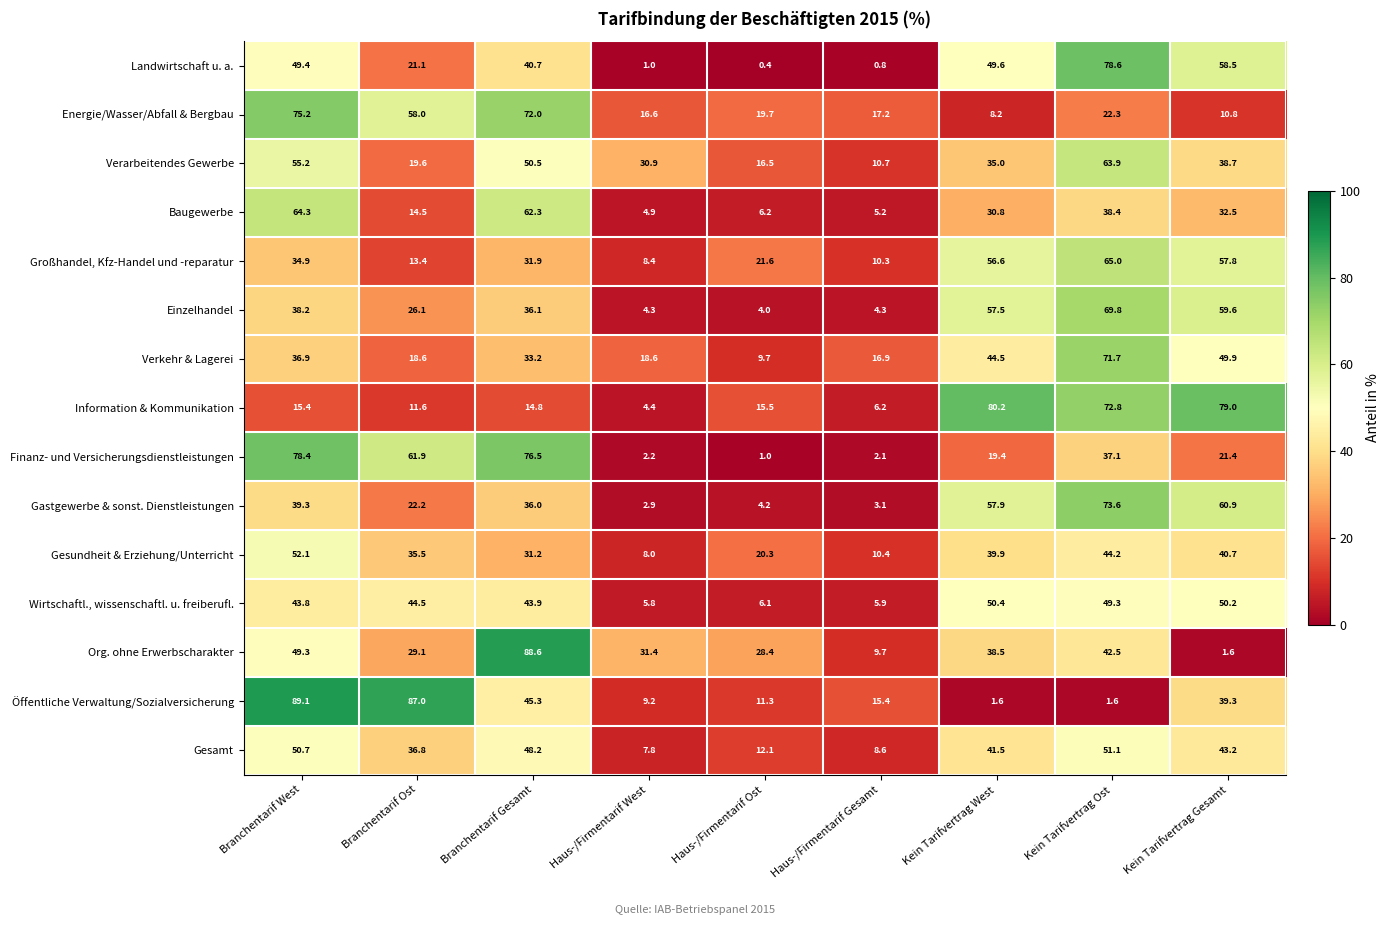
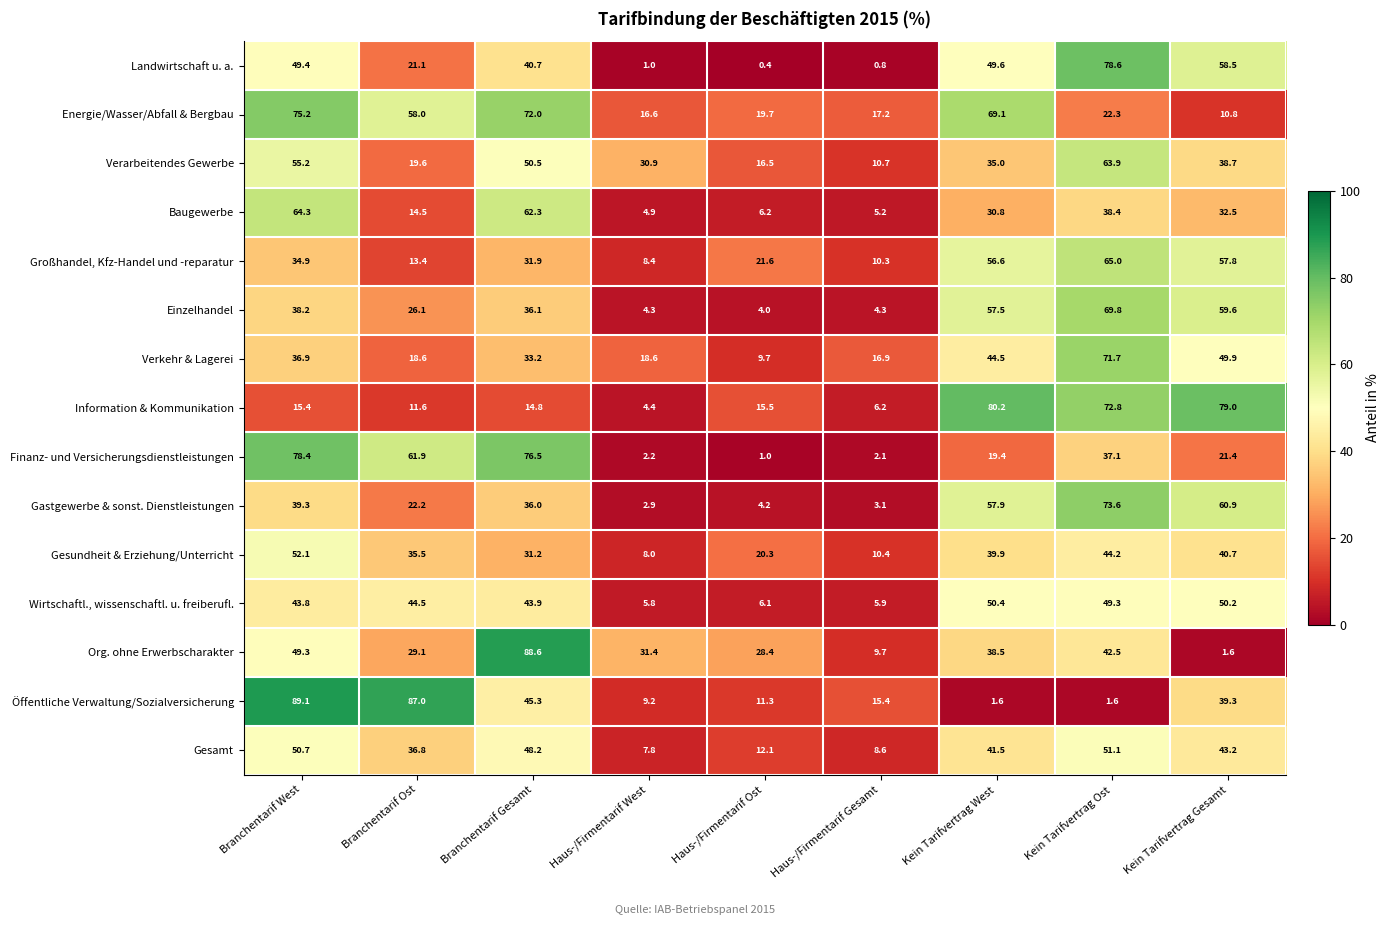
Energie/Wasser/Abfall & Bergbau, Kein Tarifvertrag West: 8.2 -> 69.1
